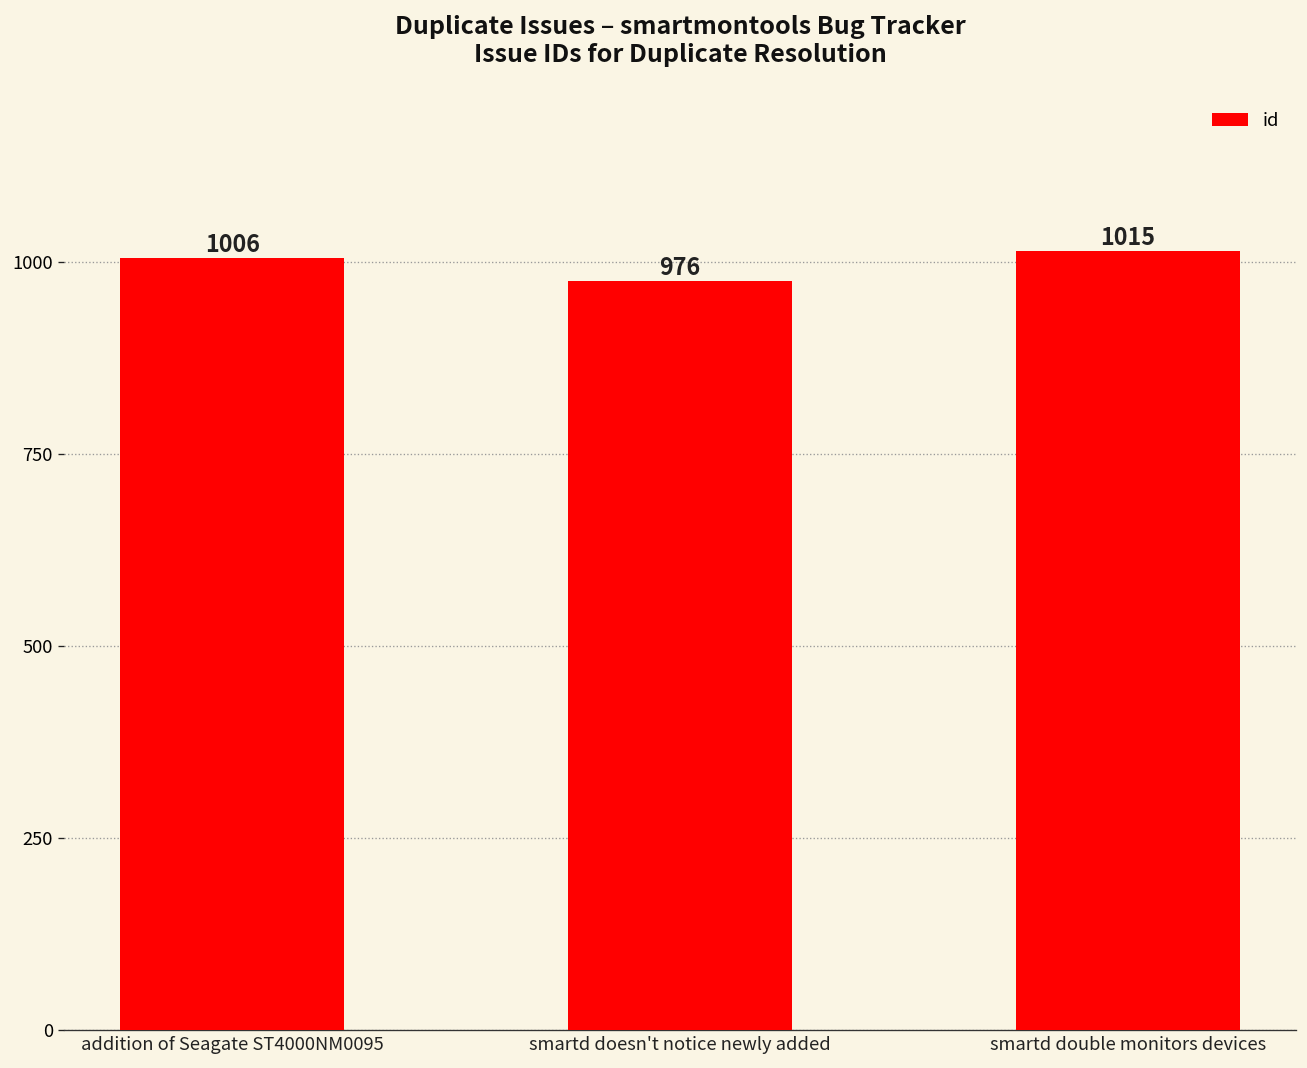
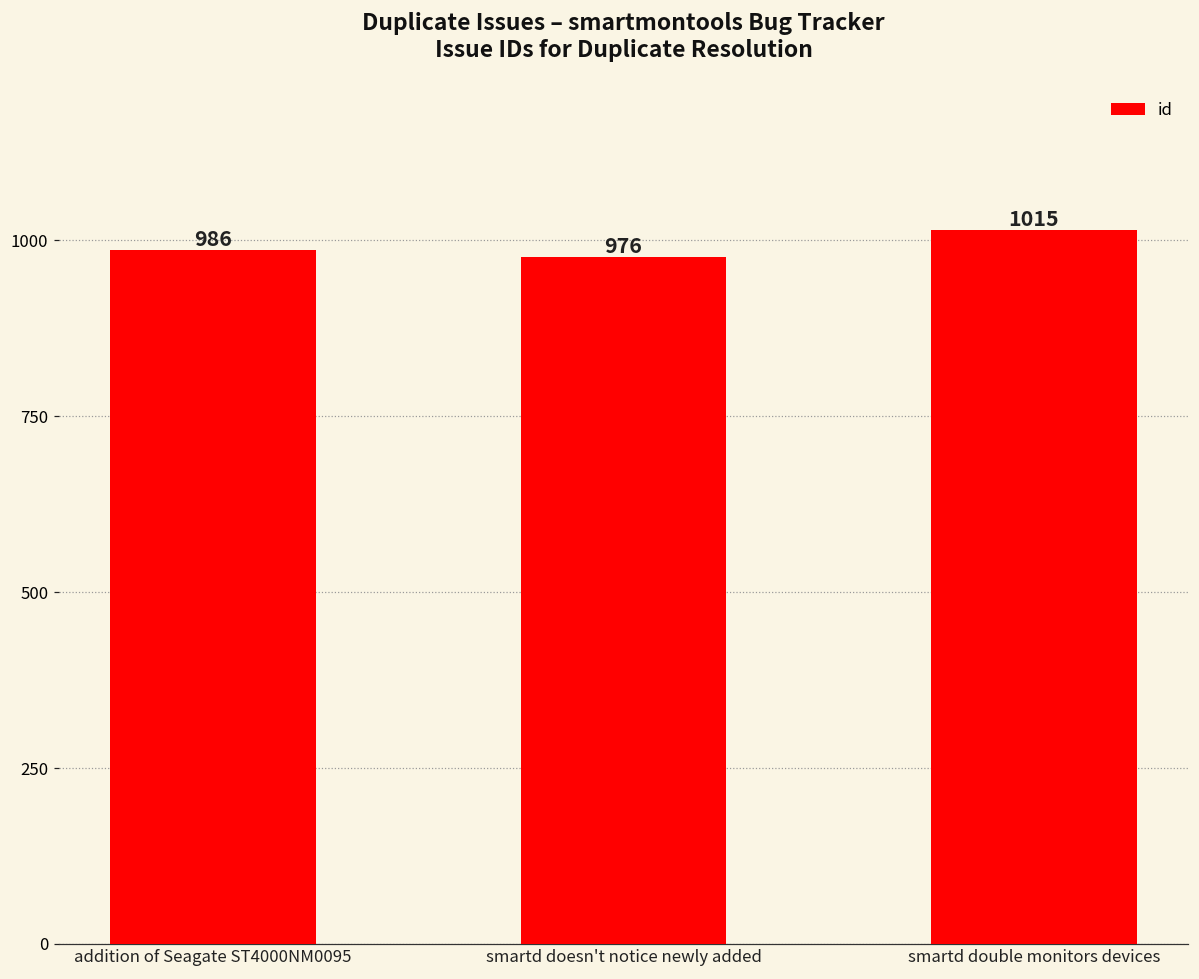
addition of Seagate ST4000NM0095: 1006 -> 986
